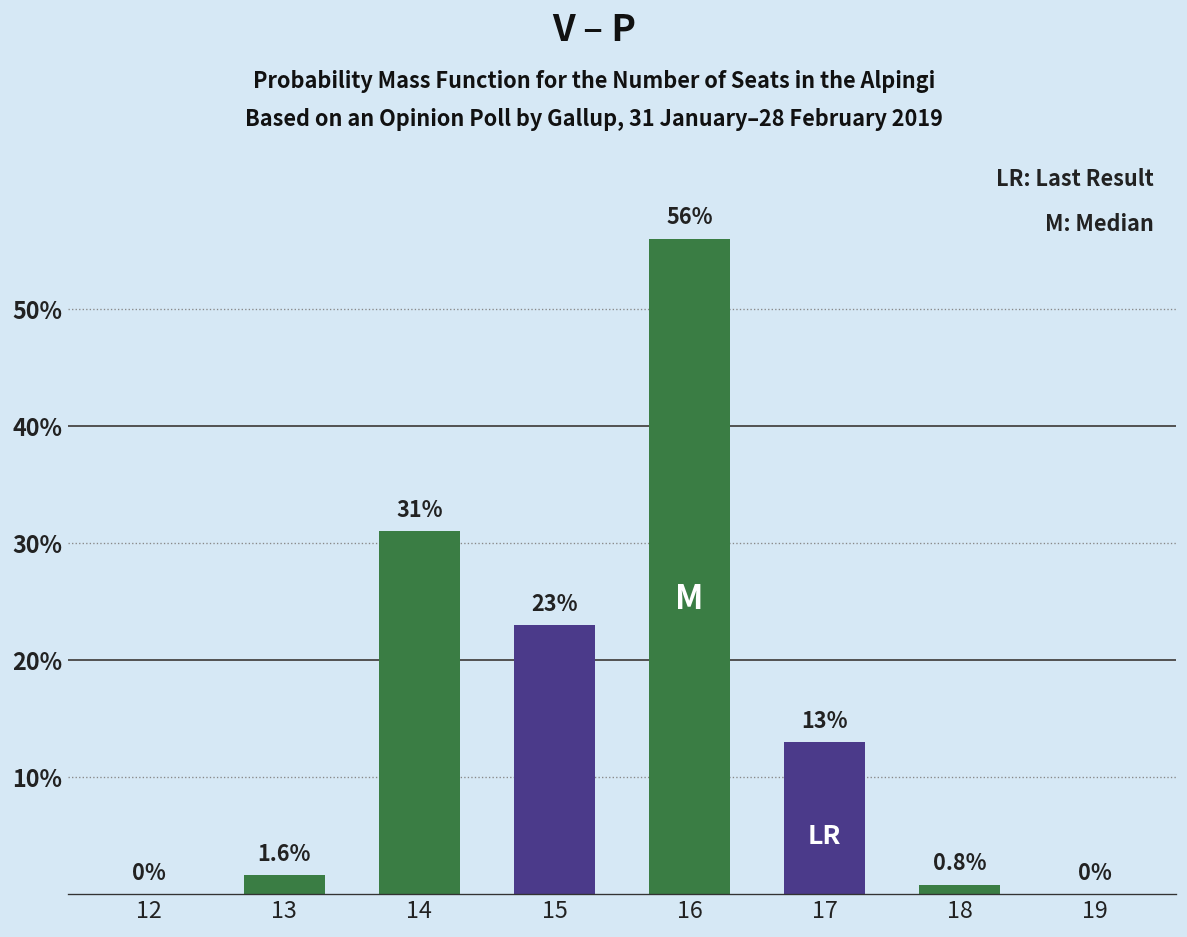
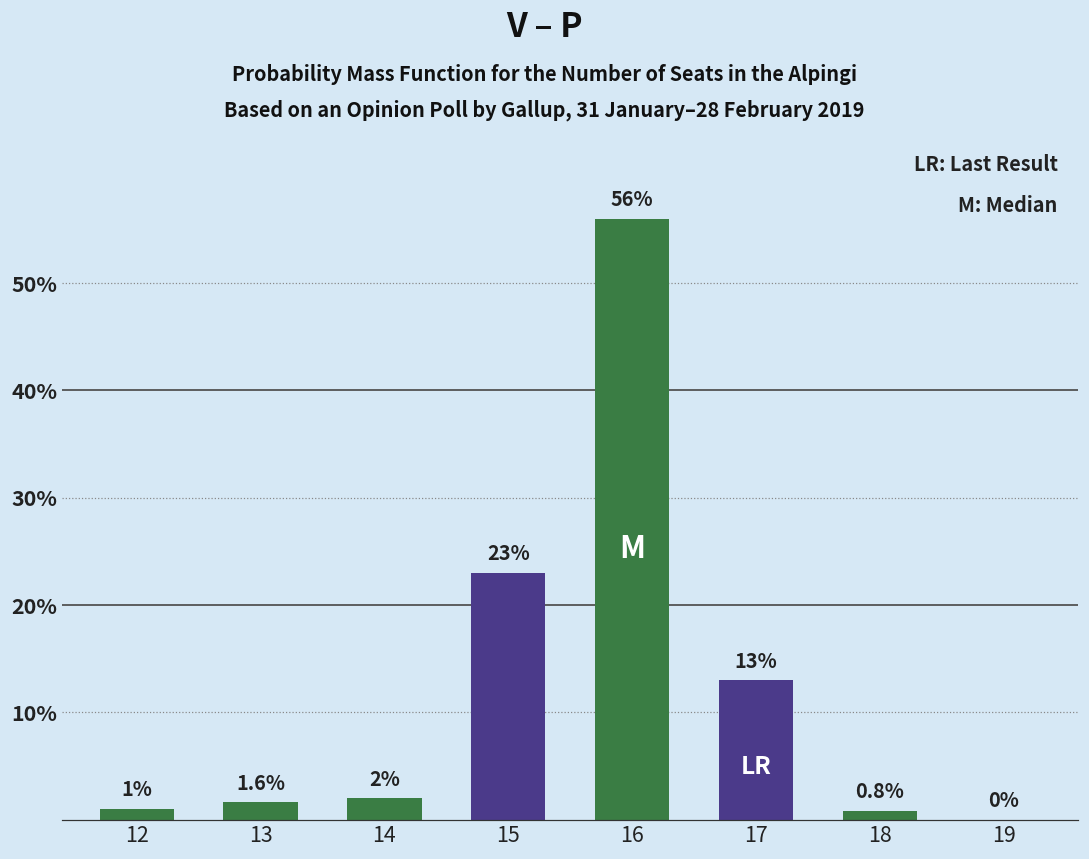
12: 0% -> 1%
14: 31% -> 2%
